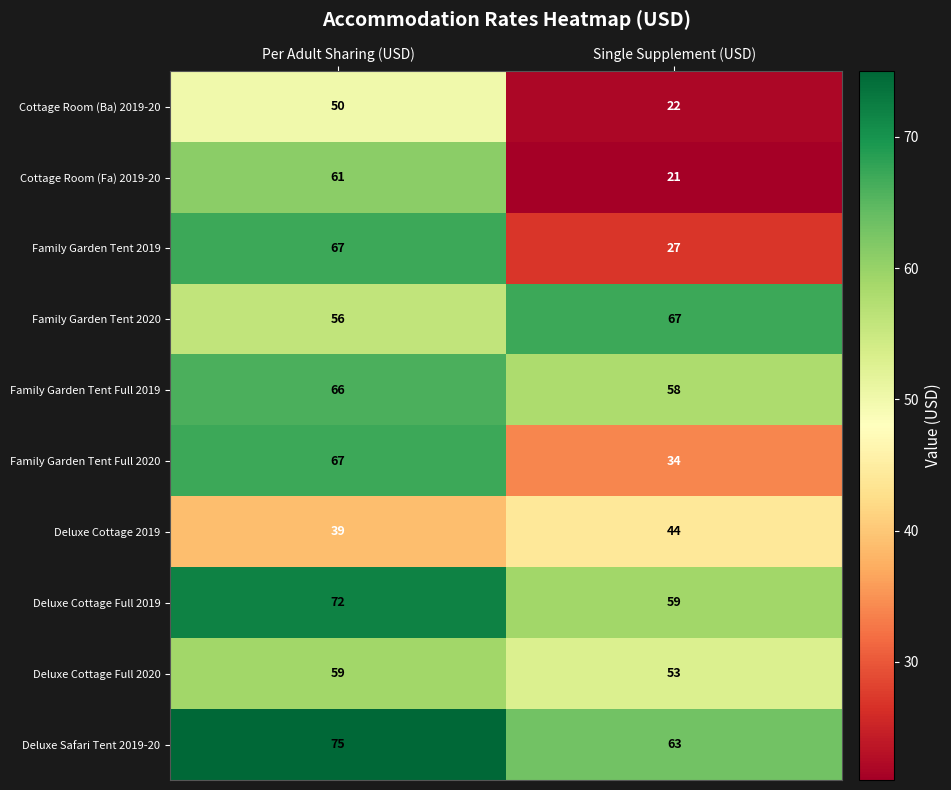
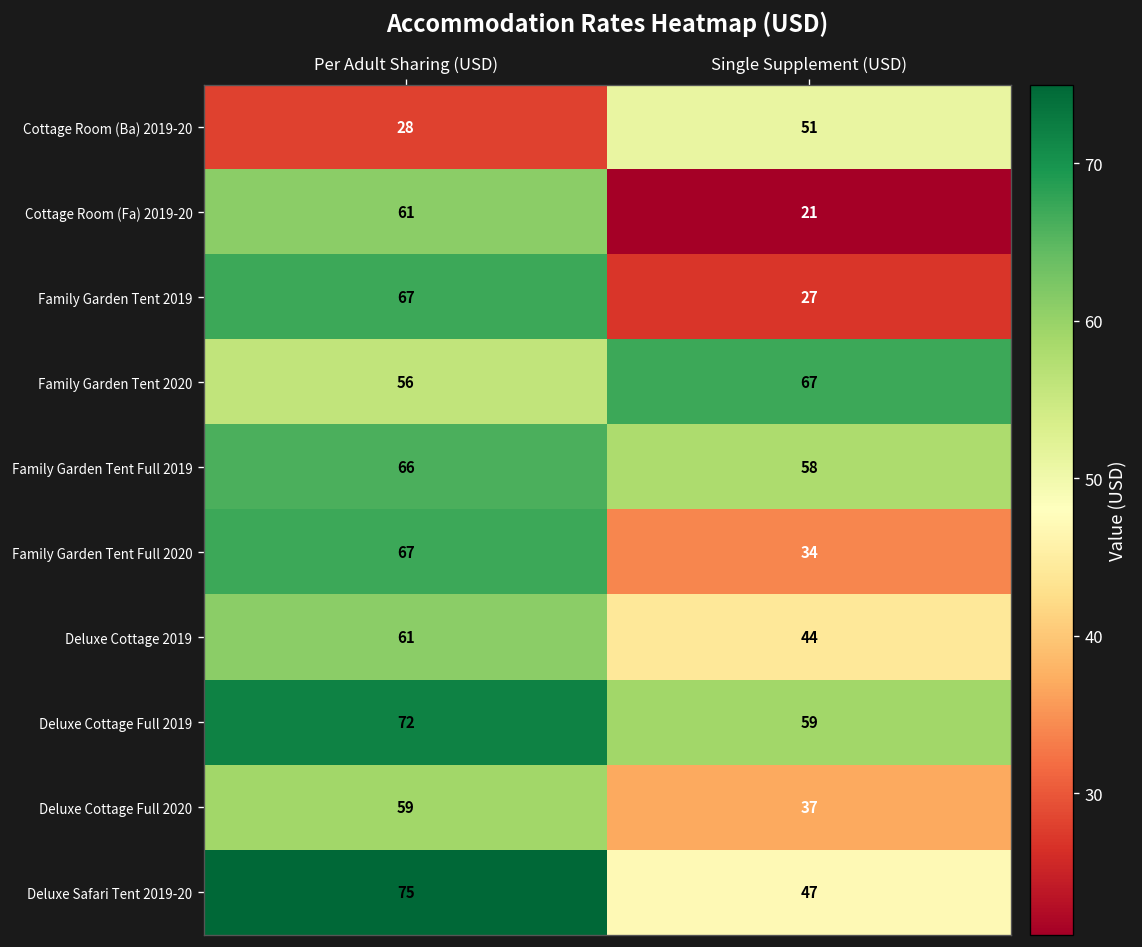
Cottage Room (Ba) 2019-20, Per Adult Sharing (USD): 50 -> 28
Cottage Room (Ba) 2019-20, Single Supplement (USD): 22 -> 51
Deluxe Cottage 2019, Per Adult Sharing (USD): 39 -> 61
Deluxe Cottage Full 2020, Single Supplement (USD): 53 -> 37
Deluxe Safari Tent 2019-20, Single Supplement (USD): 63 -> 47
